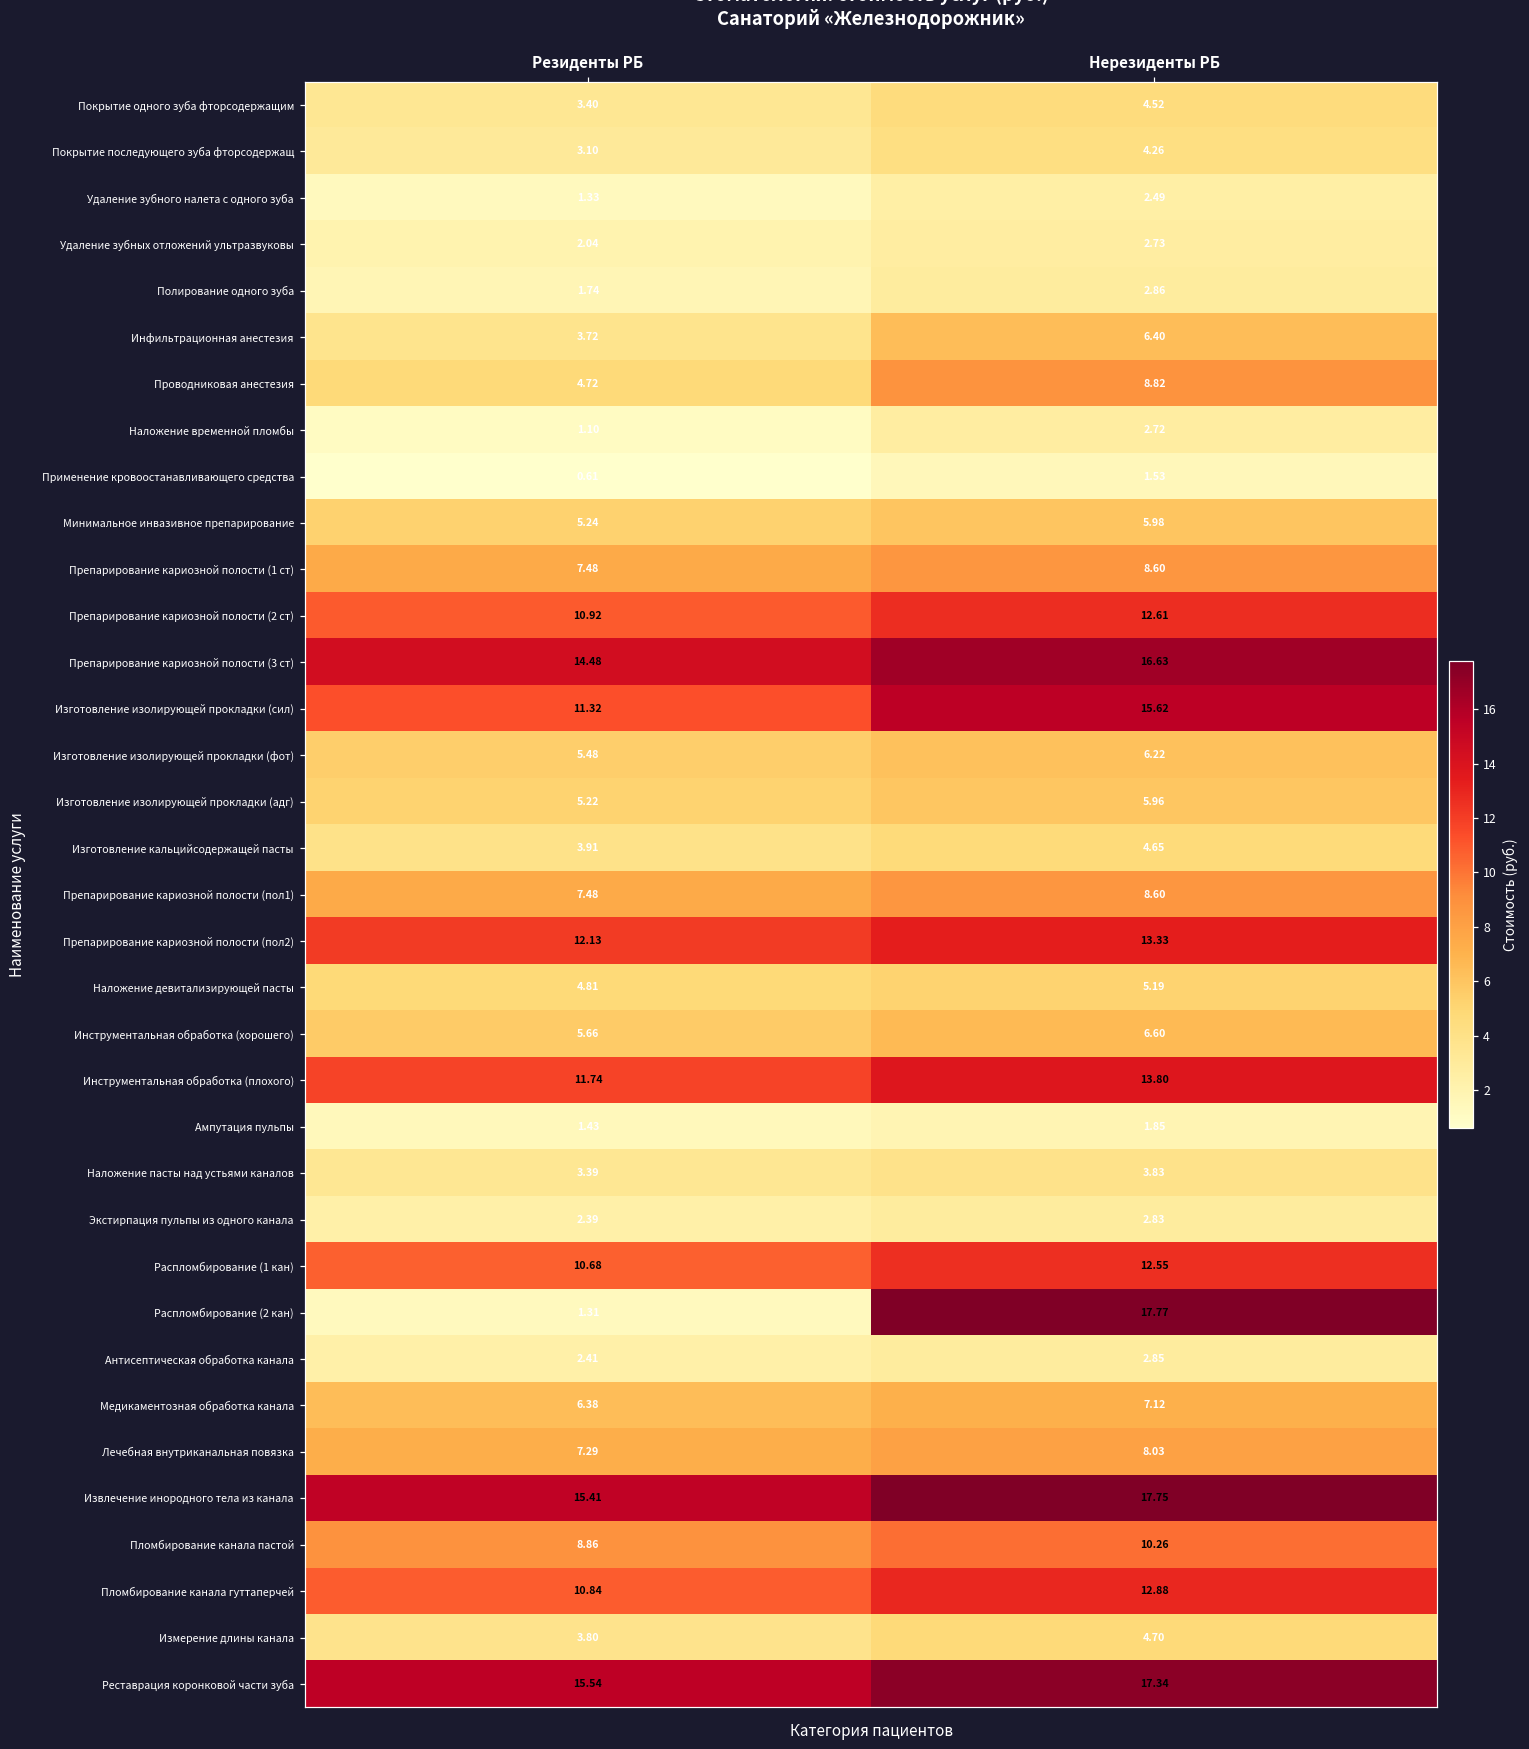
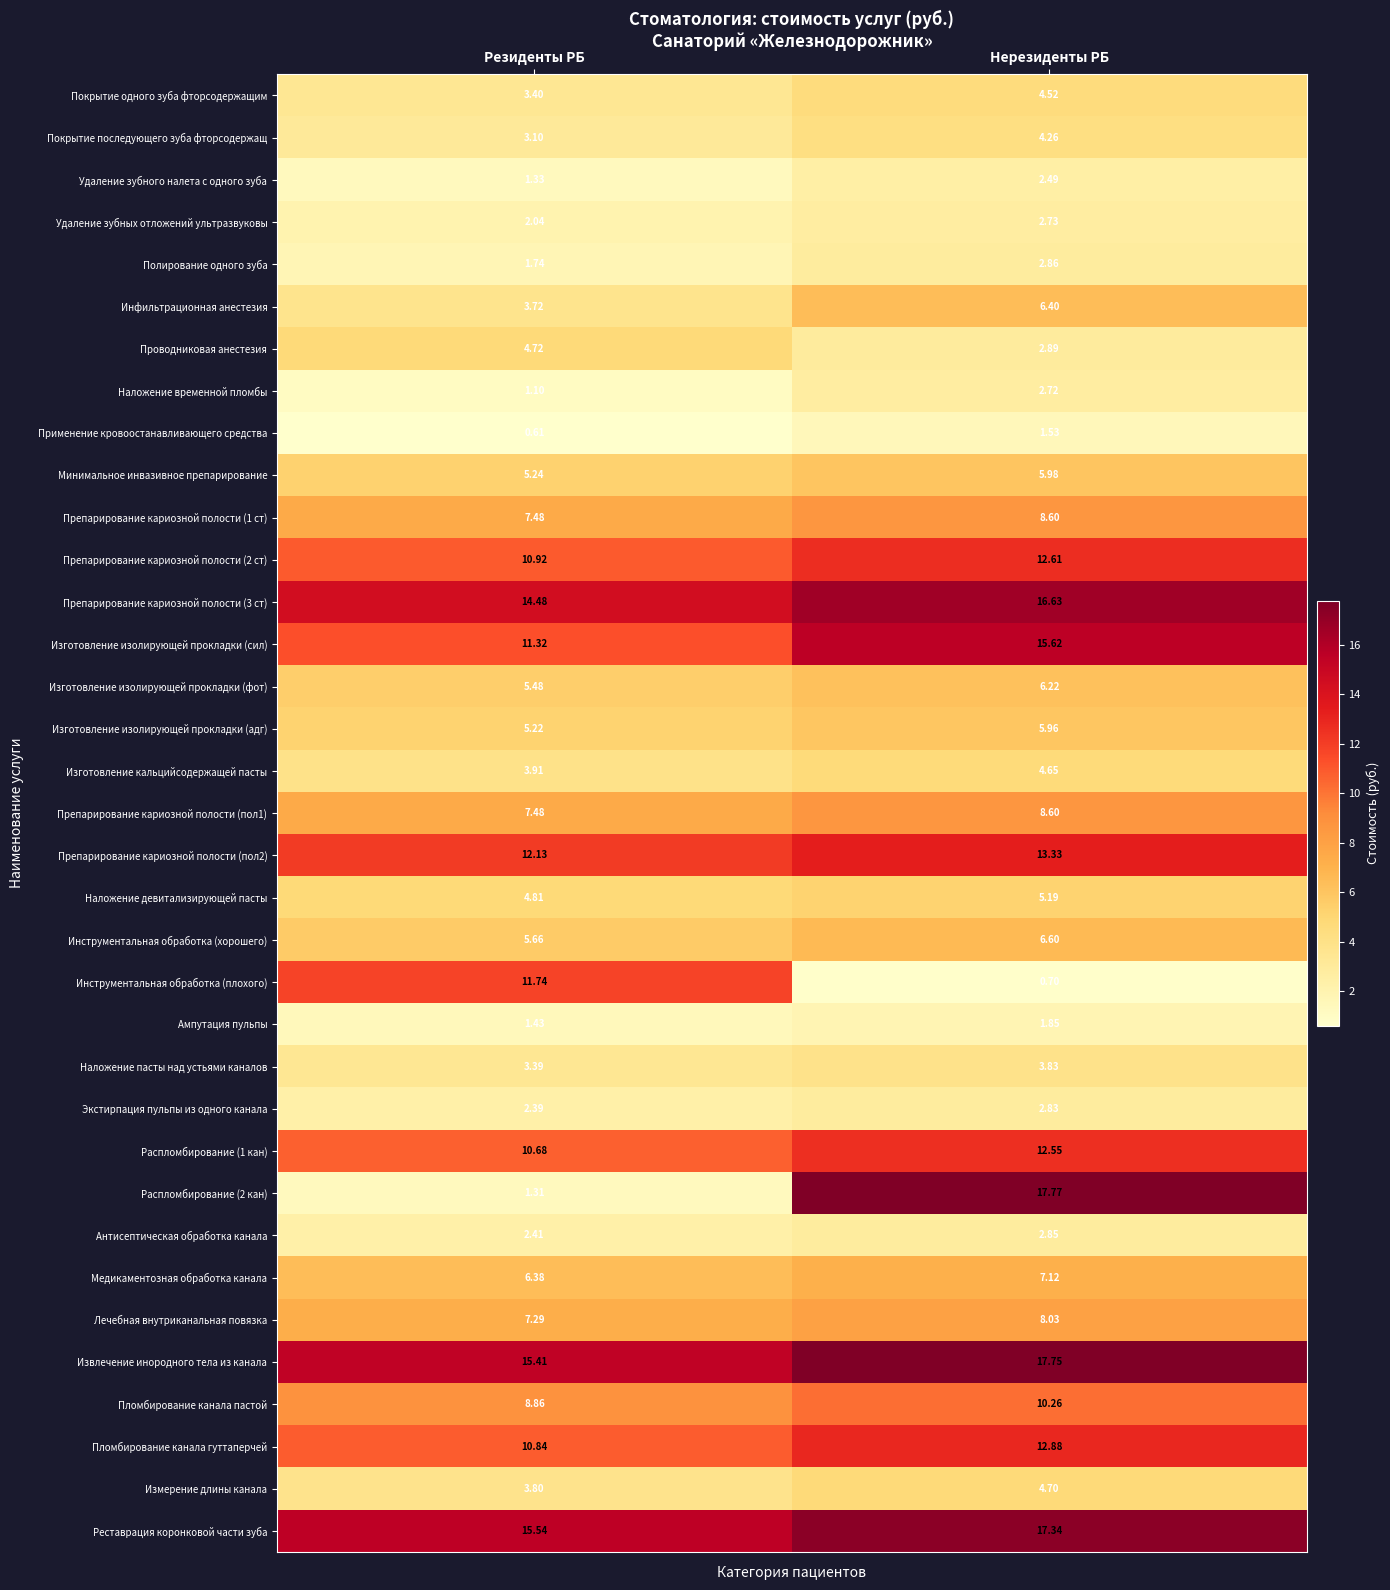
Проводниковая анестезия, Нерезиденты РБ: 8.82 -> 2.89
Инструментальная обработка (плохого), Нерезиденты РБ: 13.80 -> 0.70
